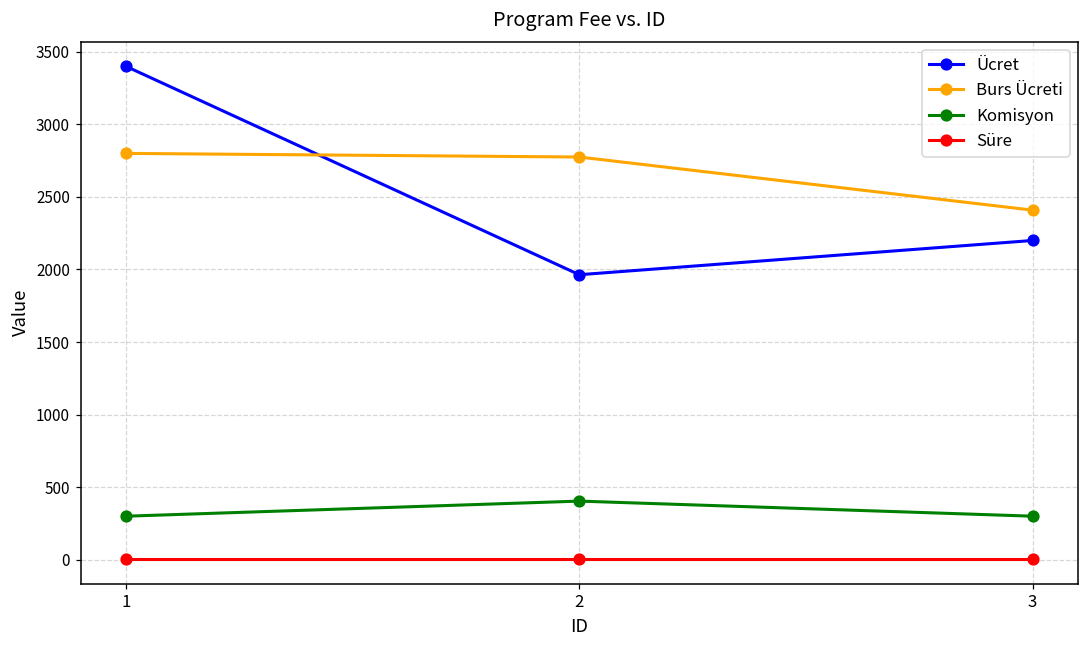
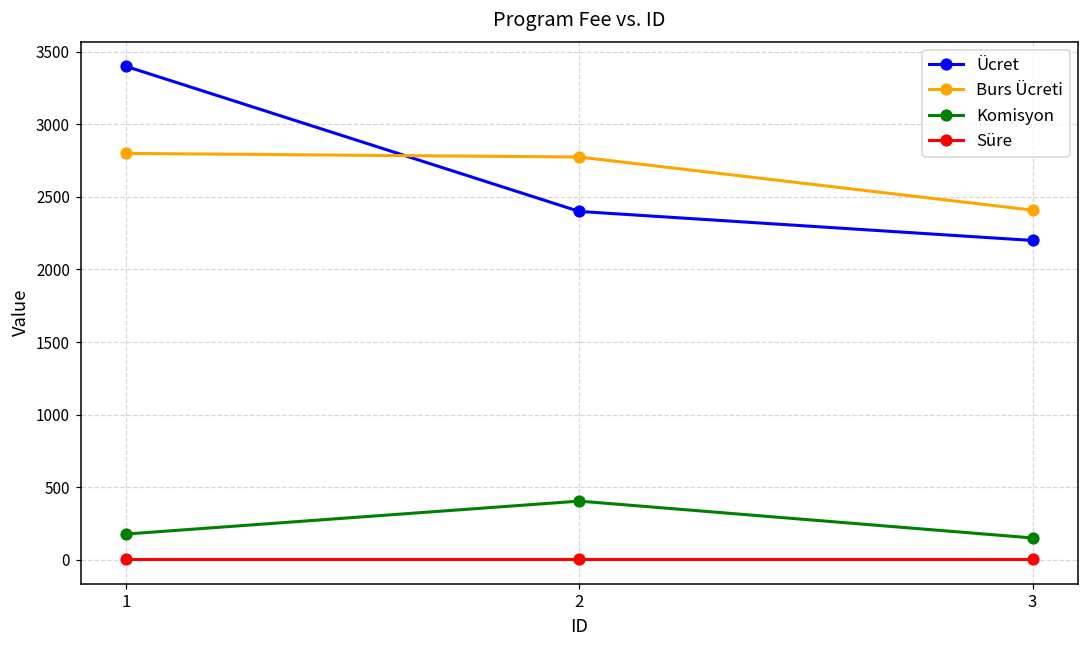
Komisyon, 1: 300 -> 180
Ücret, 2: 1960 -> 2400
Komisyon, 3: 300 -> 150
